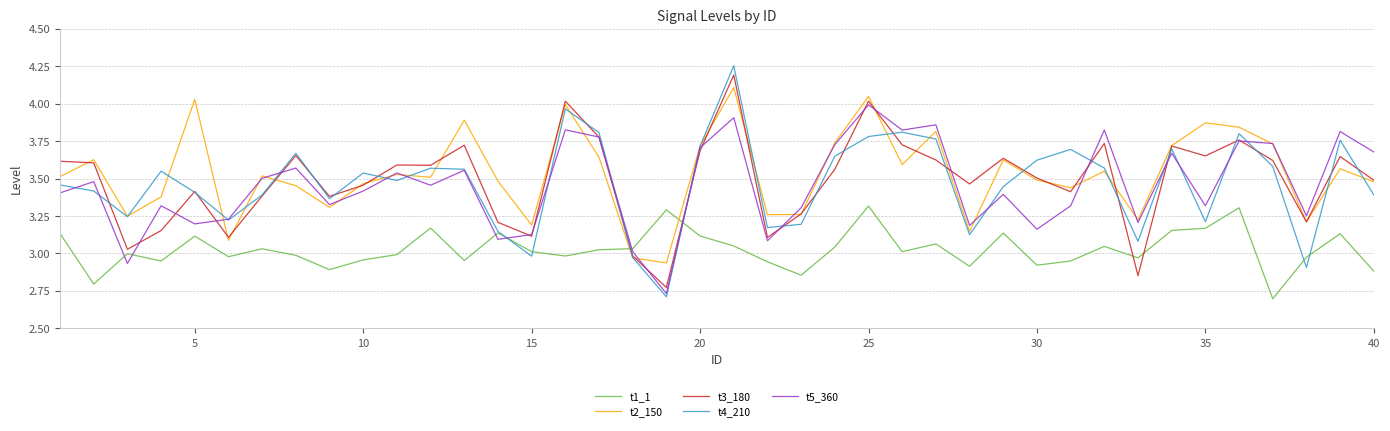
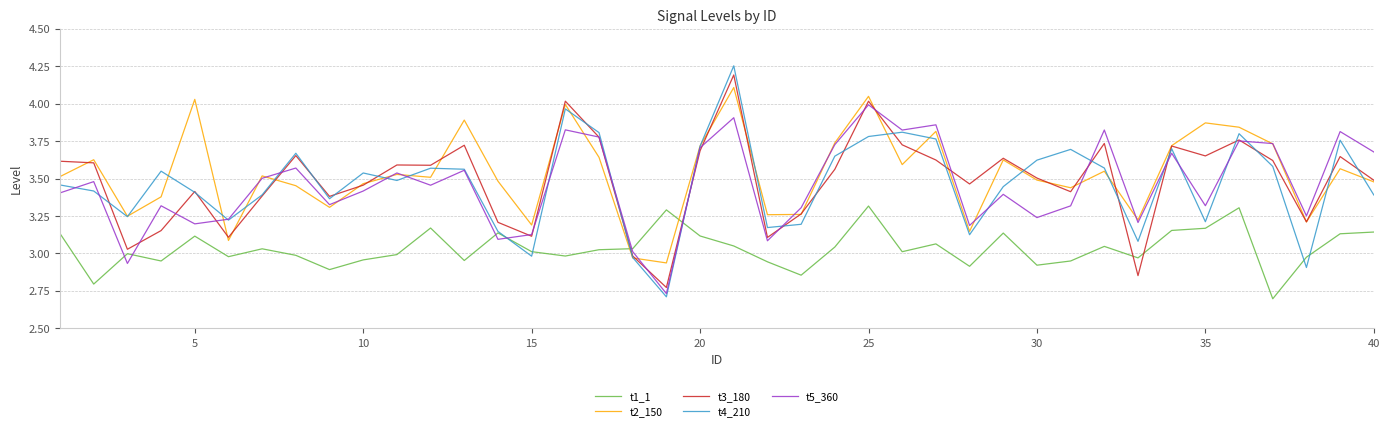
t5_360, 30: 3.16 -> 3.24
t1_1, 40: 2.88 -> 3.14
